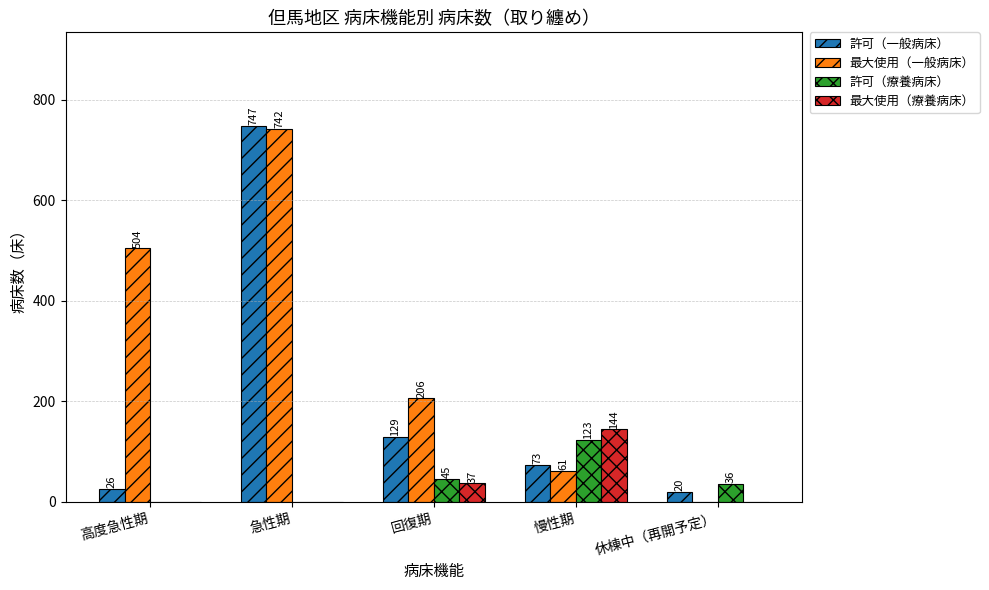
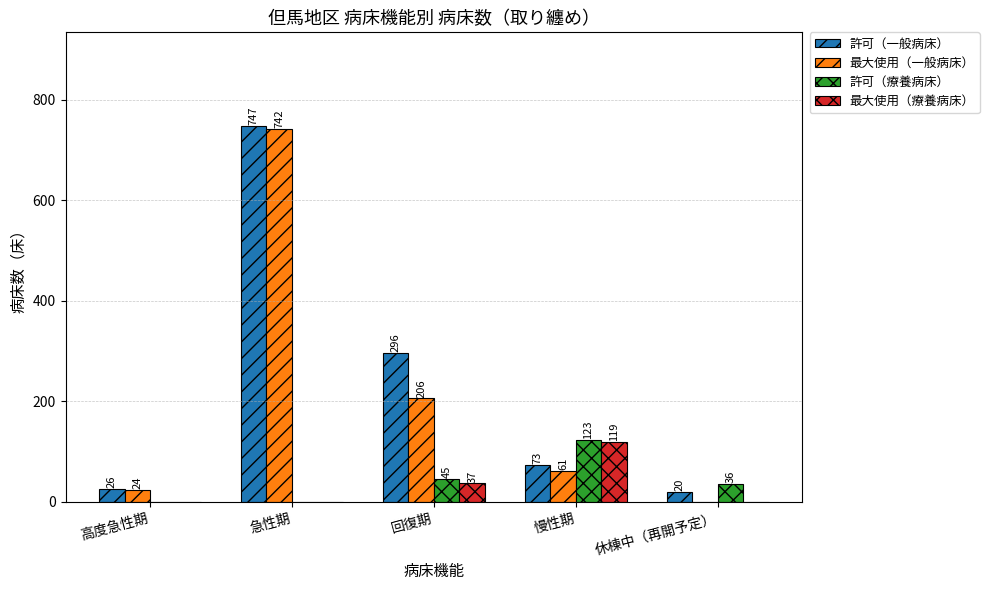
最大使用（一般病床）, 高度急性期: 504 -> 24
許可（一般病床）, 回復期: 129 -> 296
最大使用（療養病床）, 慢性期: 144 -> 119
